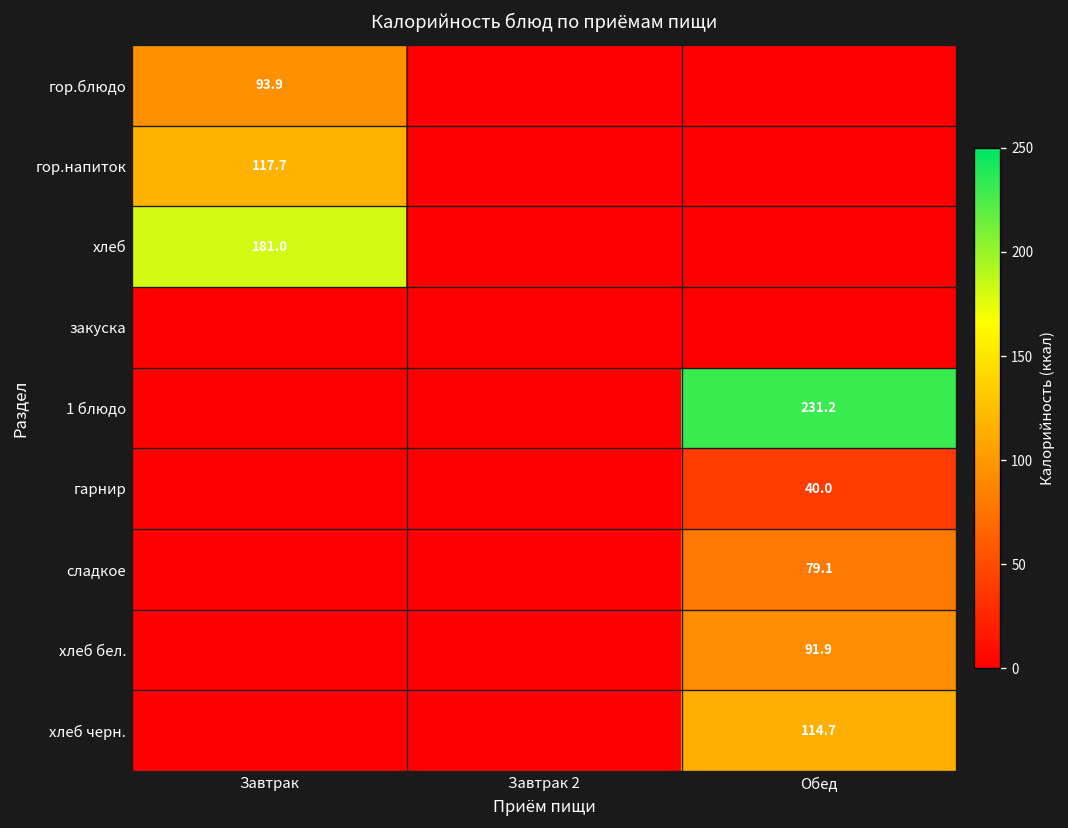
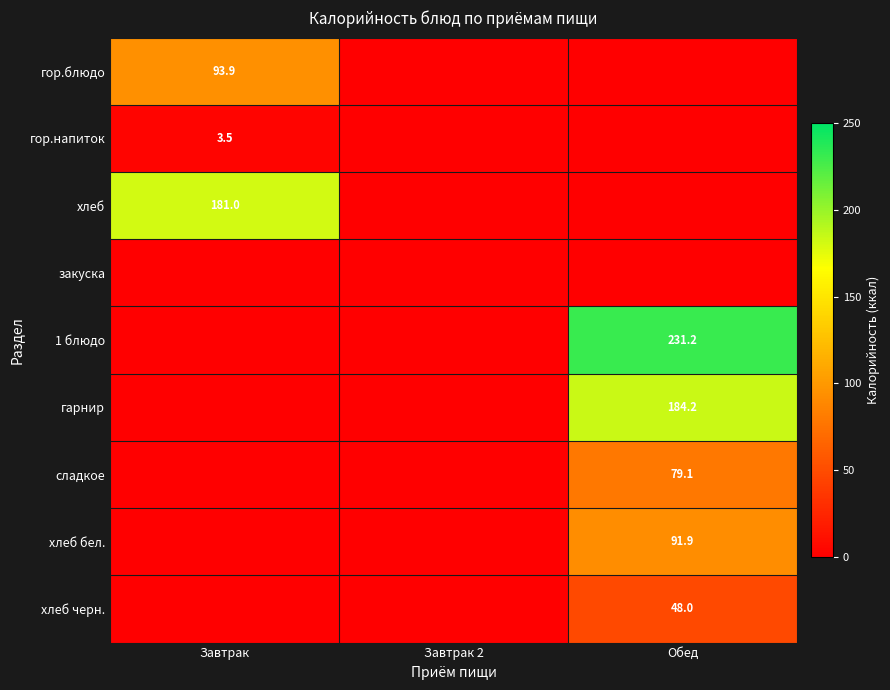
гор.напиток, Завтрак: 117.7 -> 3.5
гарнир, Обед: 40.0 -> 184.2
хлеб черн., Обед: 114.7 -> 48.0
